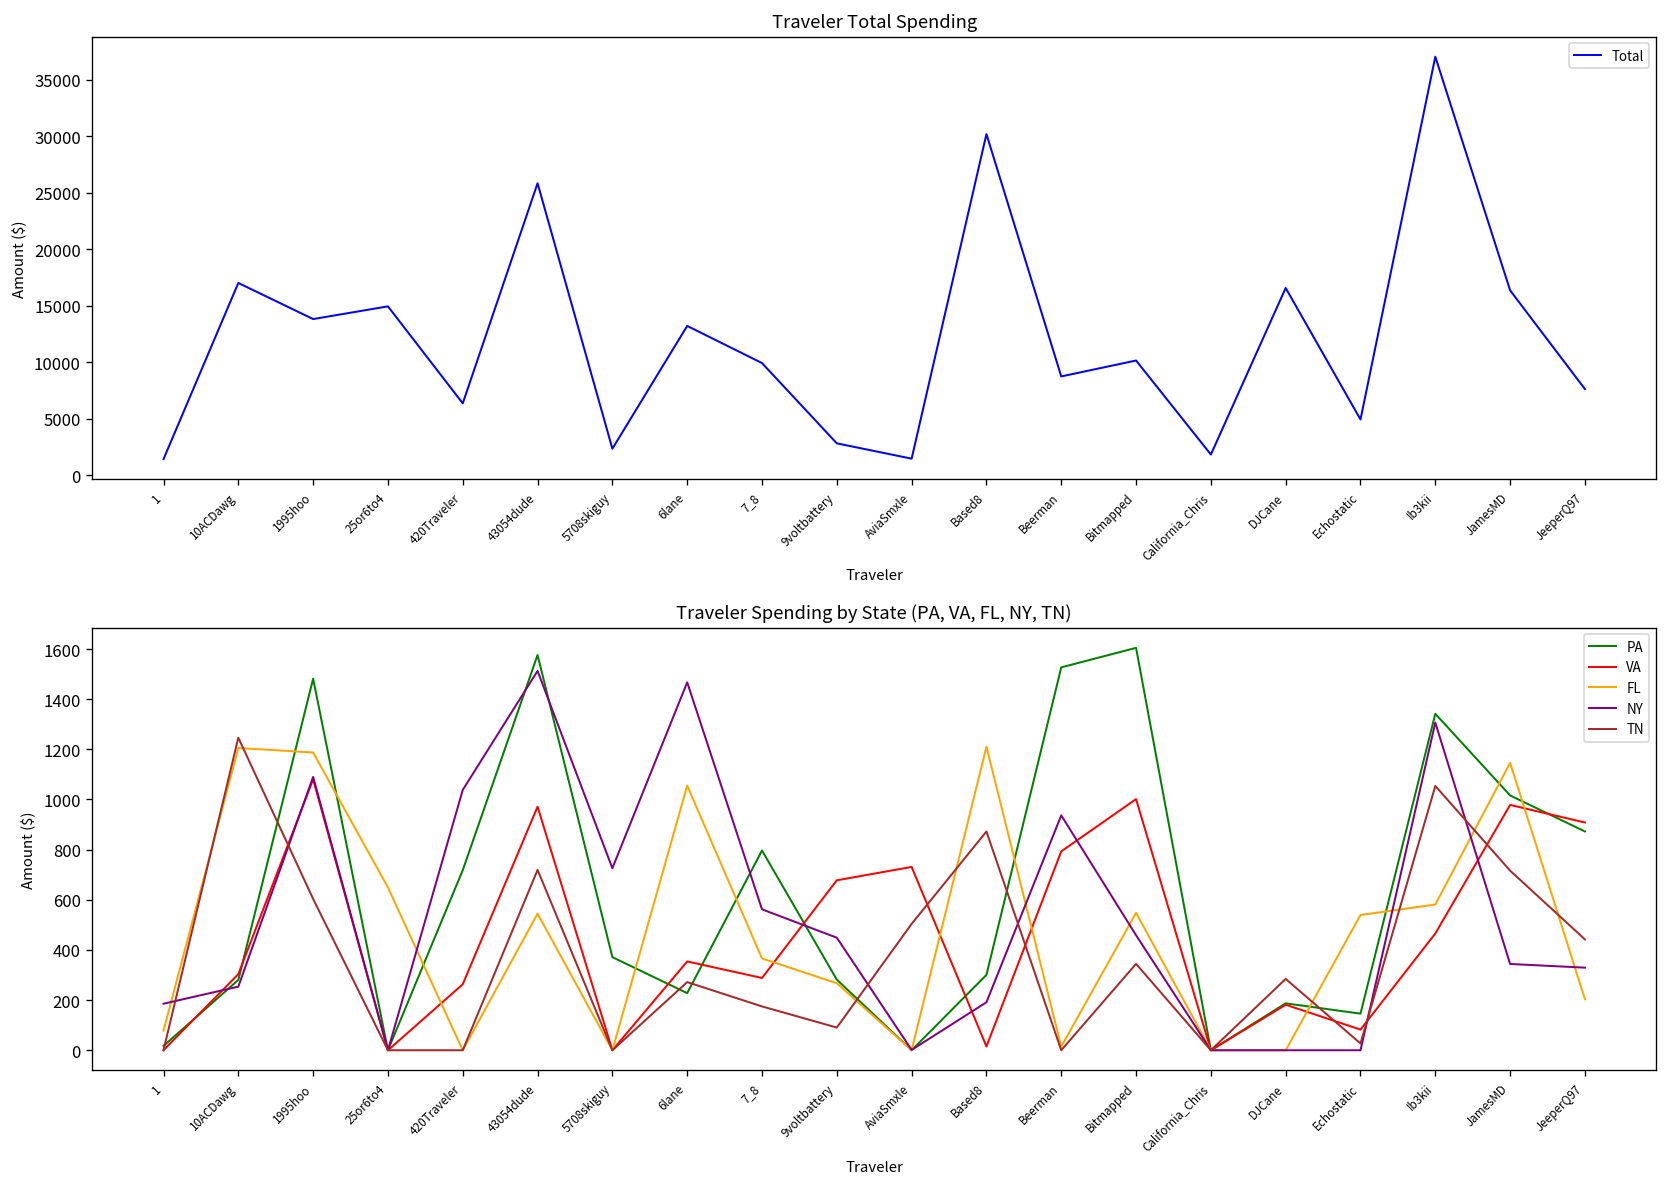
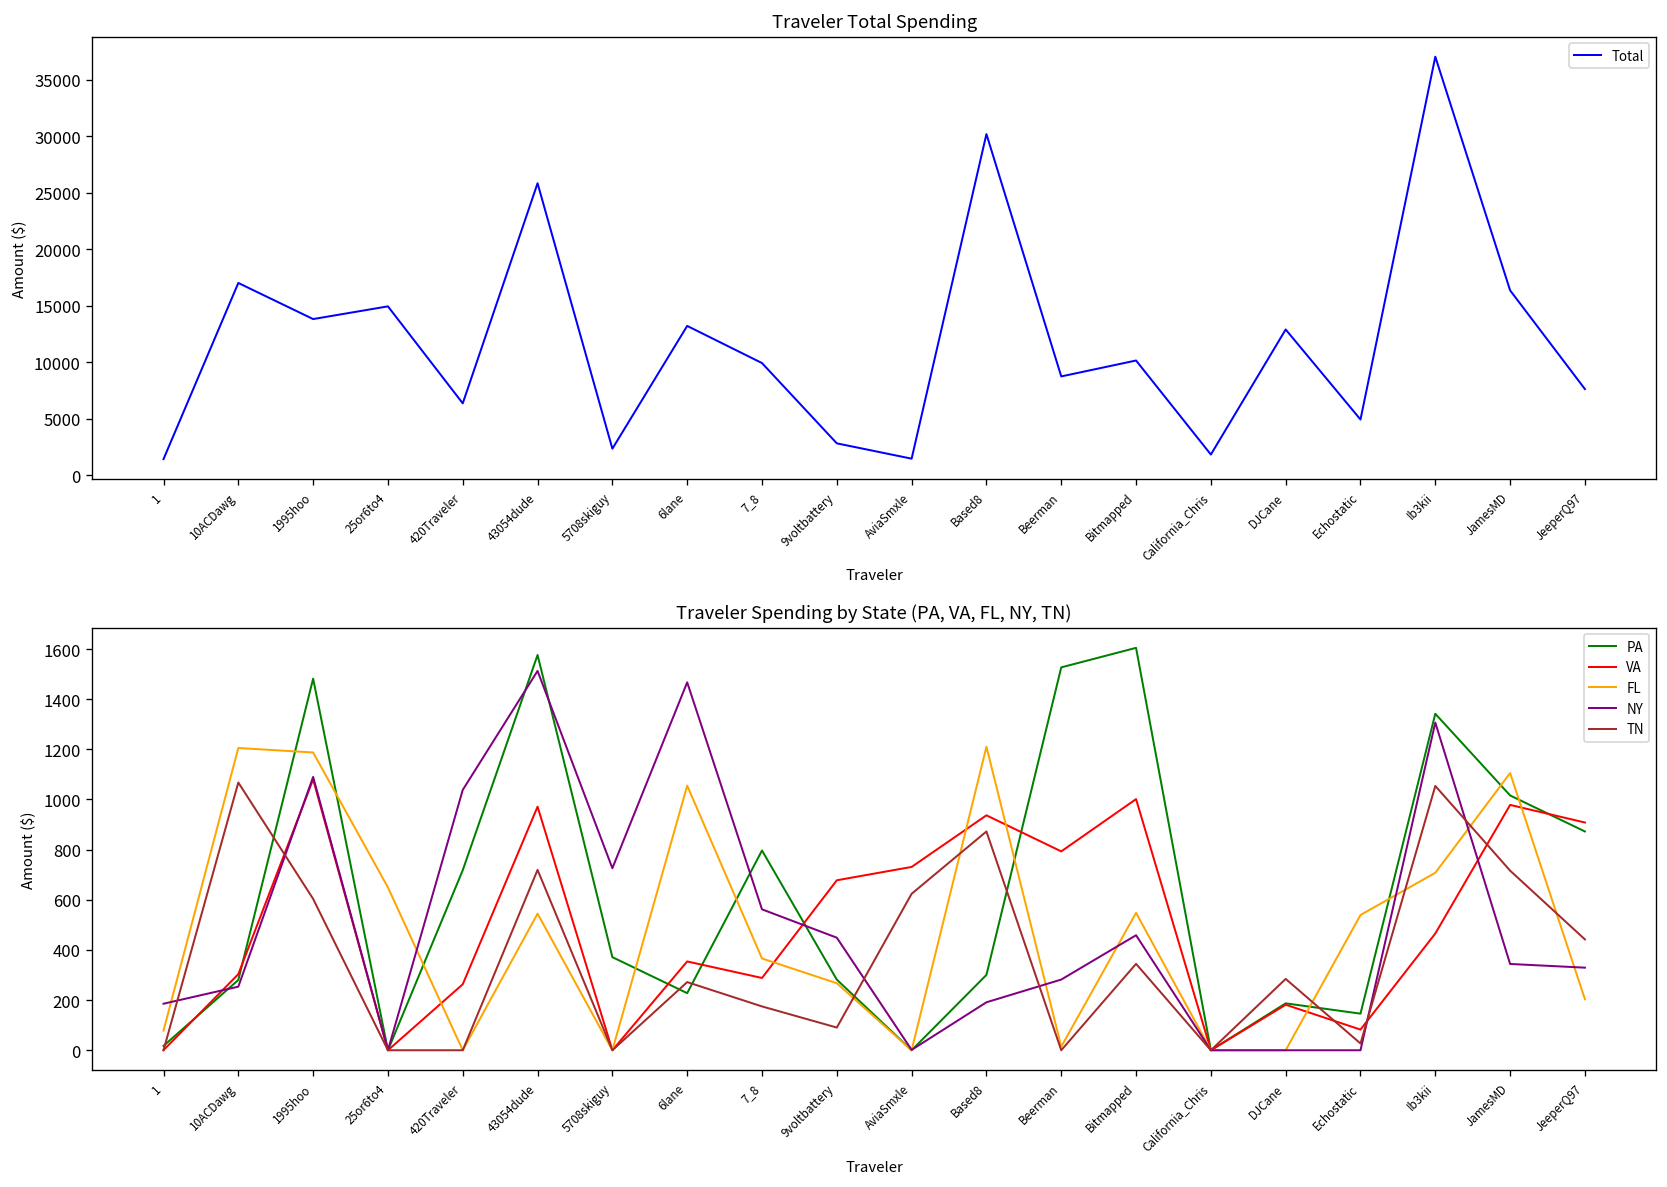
Traveler Total Spending, DJCane: 17000 -> 13000
Traveler Spending by State (PA, VA, FL, NY, TN), TN, 10ACDawg: 1250 -> 1070
Traveler Spending by State (PA, VA, FL, NY, TN), TN, AviaSmxle: 500 -> 620
Traveler Spending by State (PA, VA, FL, NY, TN), VA, Based8: 20 -> 940
Traveler Spending by State (PA, VA, FL, NY, TN), NY, Beerman: 940 -> 280
Traveler Spending by State (PA, VA, FL, NY, TN), FL, Ib3kii: 580 -> 710
Traveler Spending by State (PA, VA, FL, NY, TN), FL, JamesMD: 1150 -> 1110
